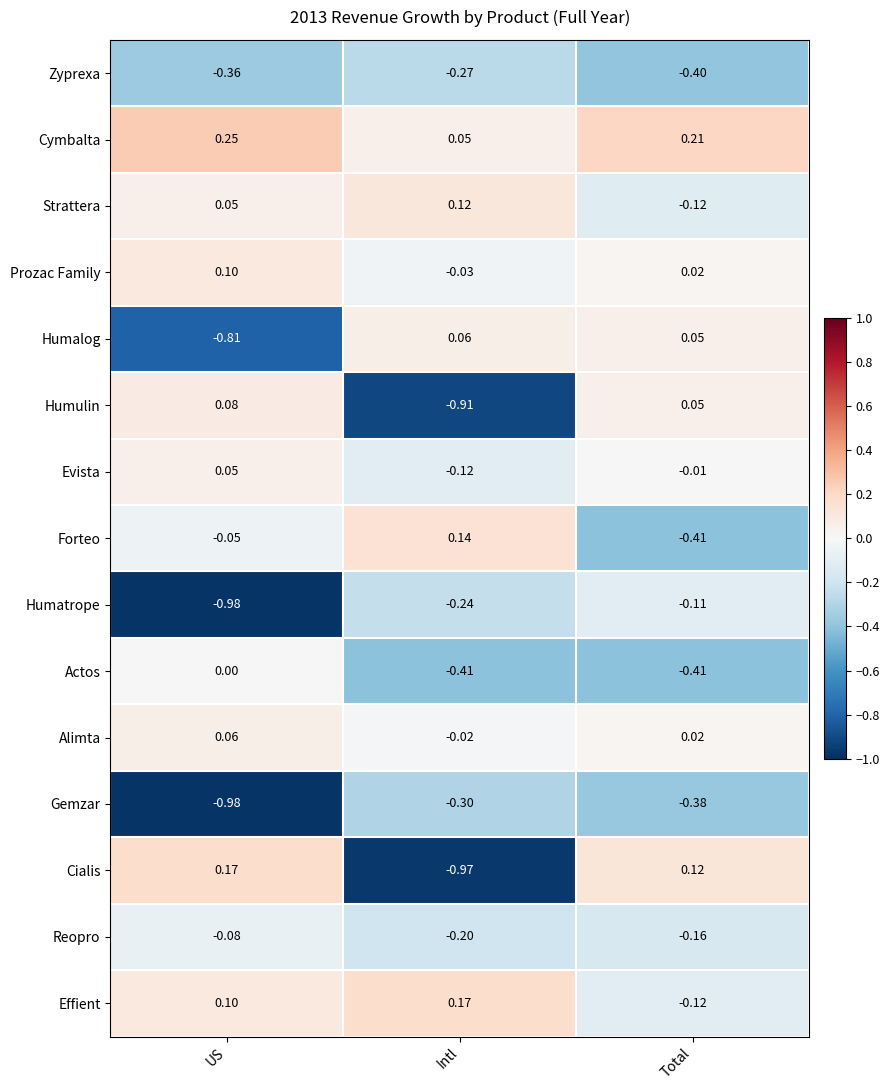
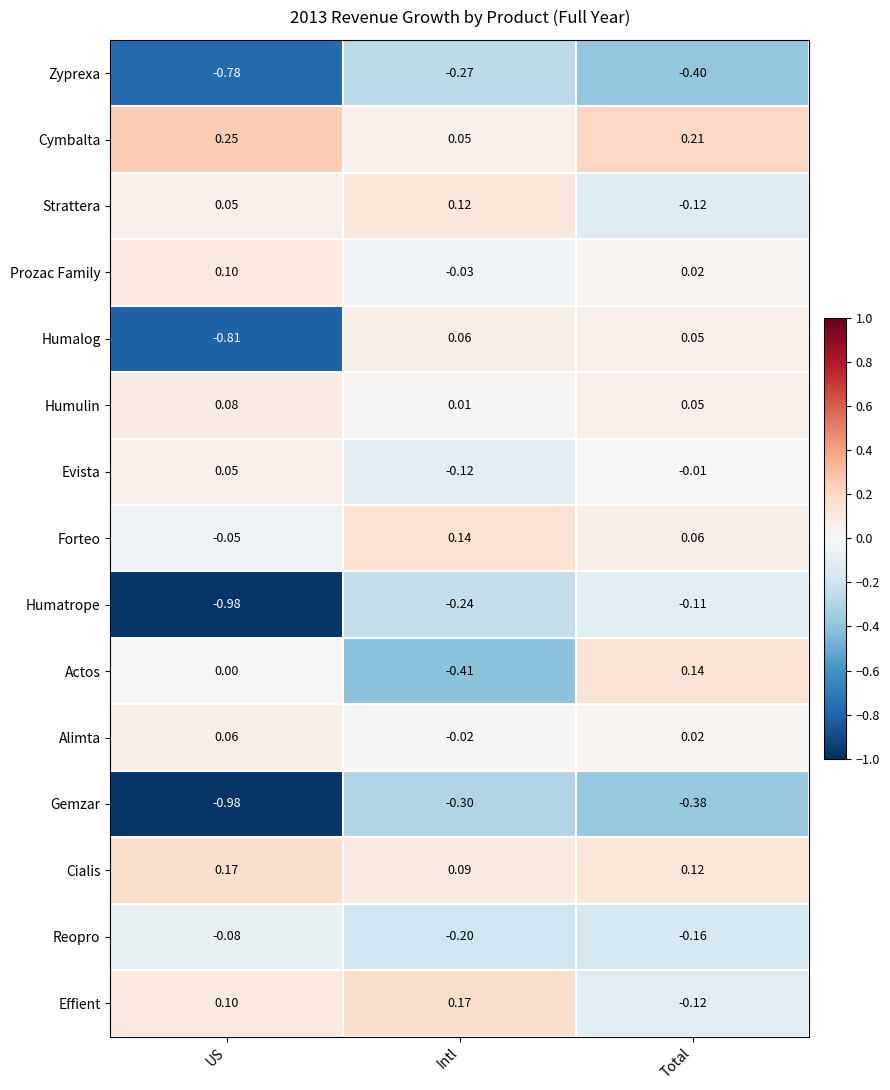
Zyprexa, US: -0.36 -> -0.78
Humulin, Intl: -0.91 -> 0.01
Forteo, Total: -0.41 -> 0.06
Actos, Total: -0.41 -> 0.14
Cialis, Intl: -0.97 -> 0.09
